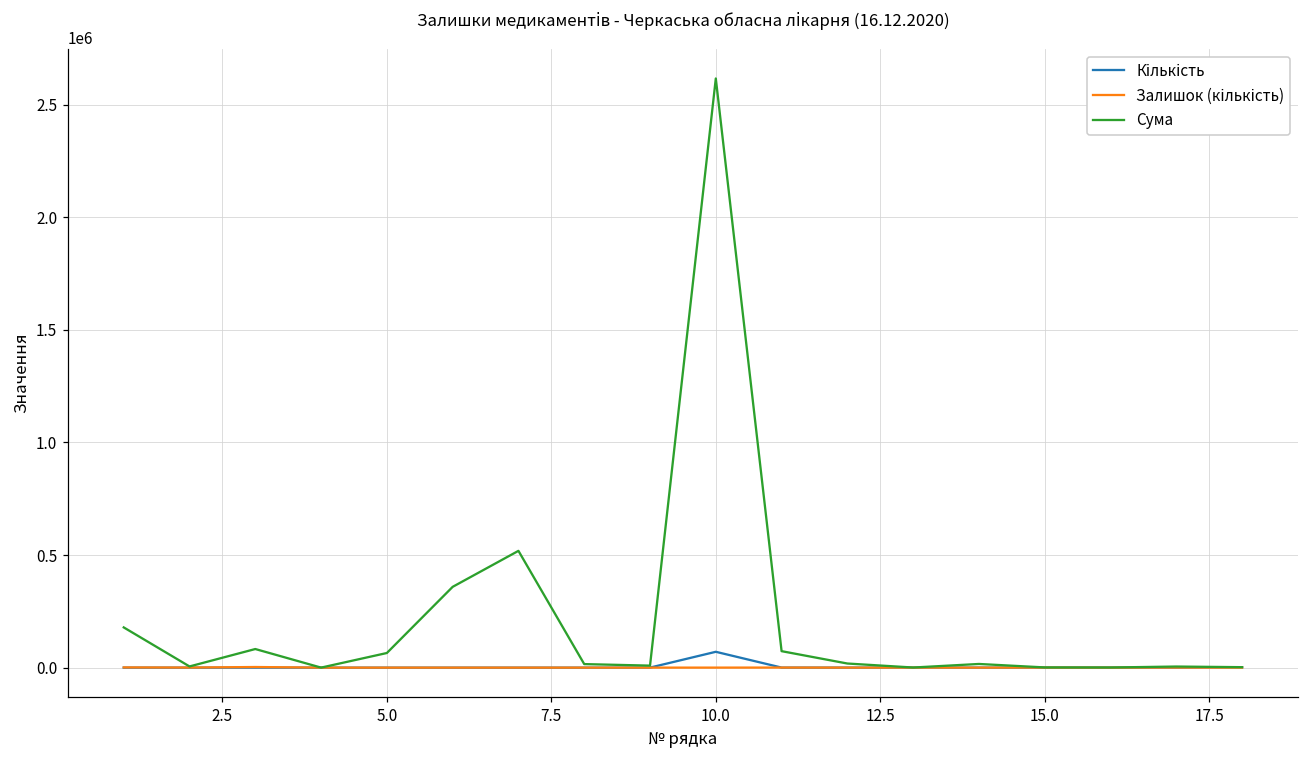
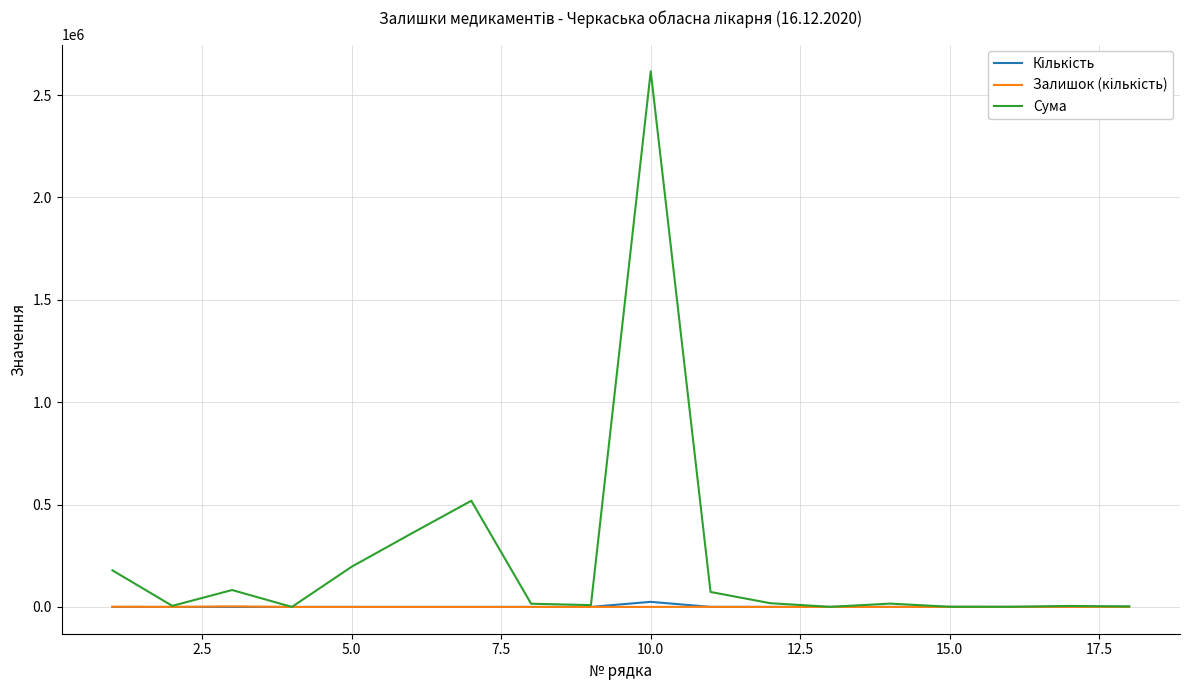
Сума, 5.0: 60000 -> 200000
Кількість, 10.0: 70000 -> 20000
